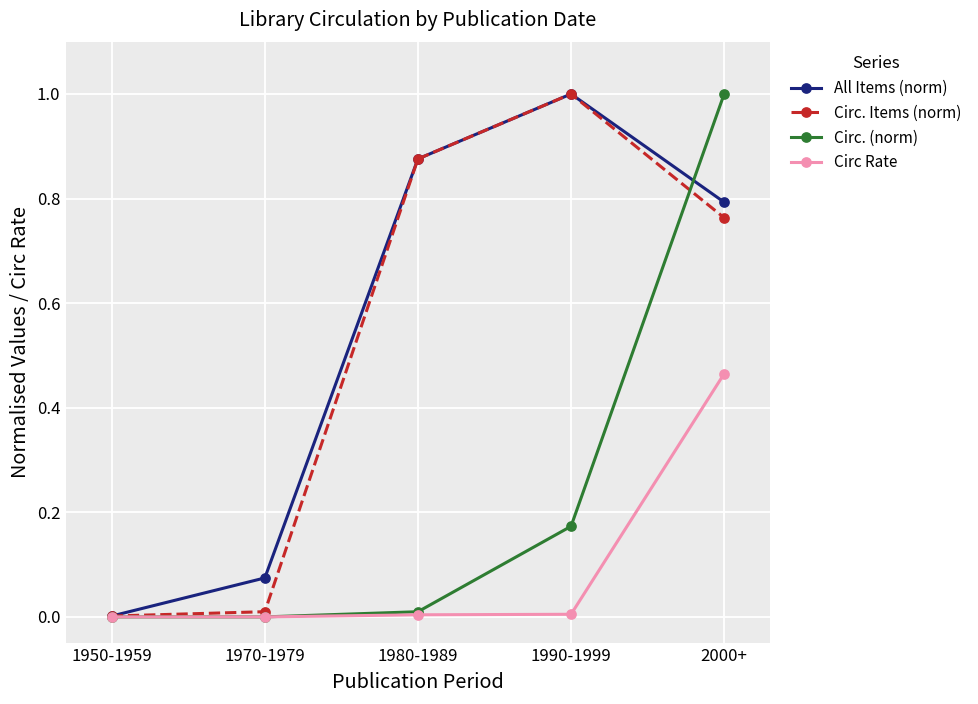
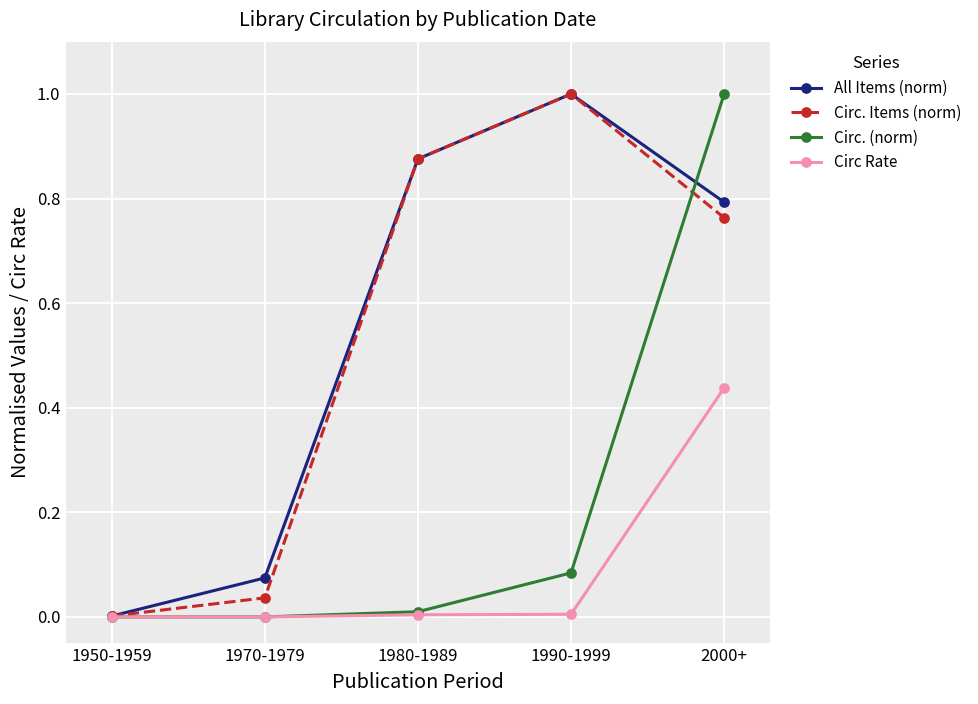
Circ. Items (norm), 1970-1979: 0.01 -> 0.04
Circ. (norm), 1990-1999: 0.17 -> 0.08
Circ Rate, 2000+: 0.47 -> 0.44
